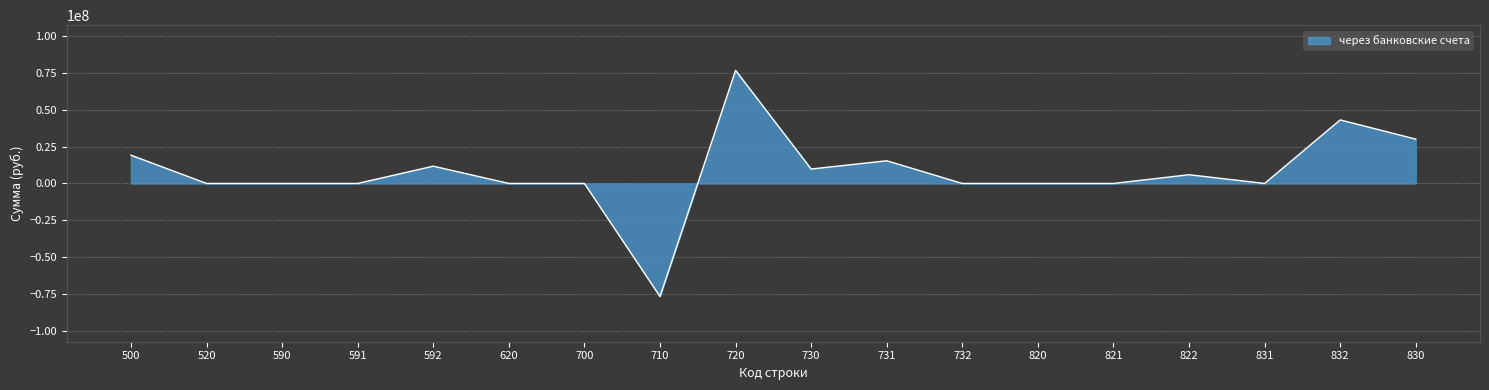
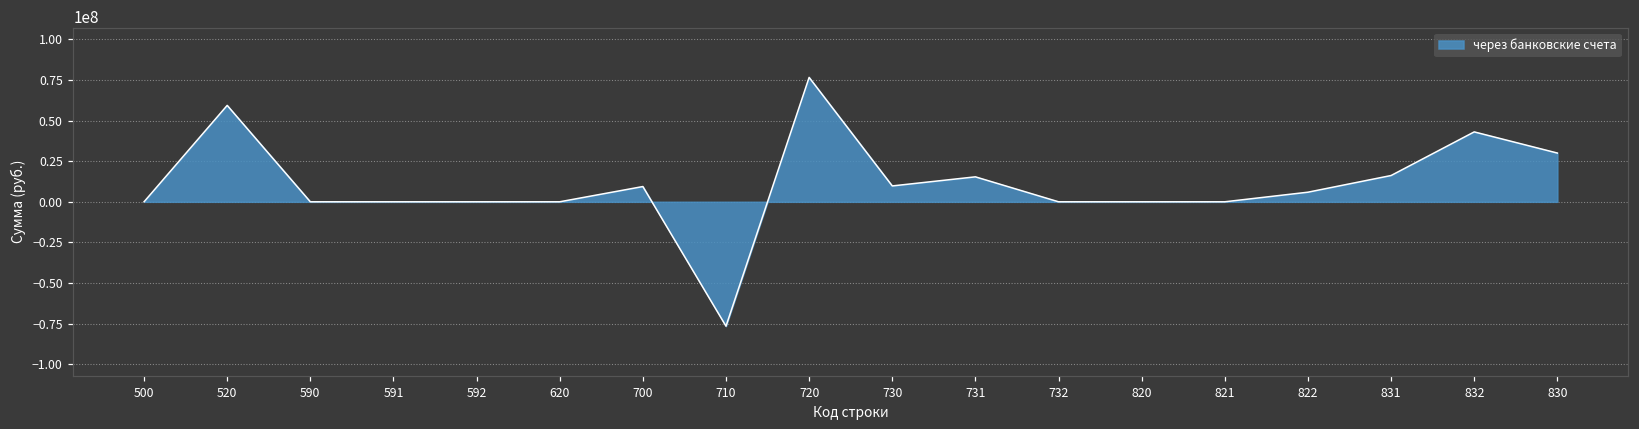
через банковские счета, 500: 19000000 -> 0
через банковские счета, 520: 0 -> 59000000
через банковские счета, 592: 12000000 -> 0
через банковские счета, 700: 0 -> 9000000
через банковские счета, 831: 0 -> 16000000
